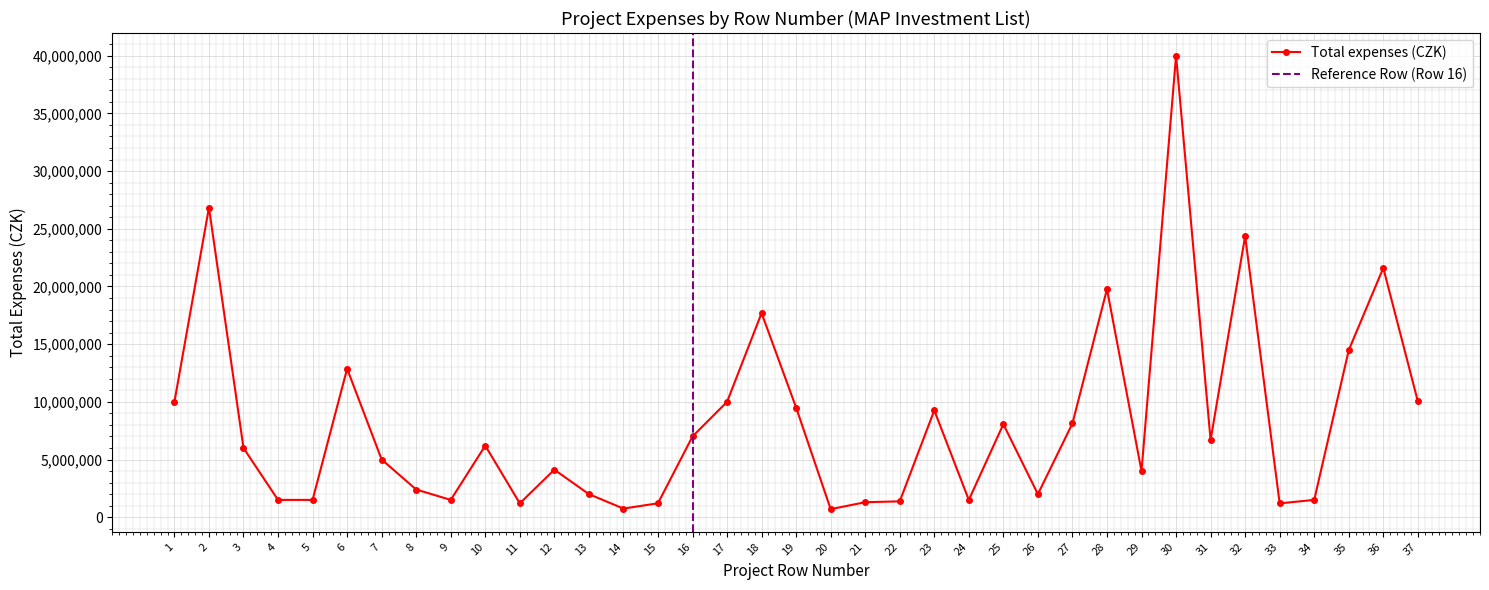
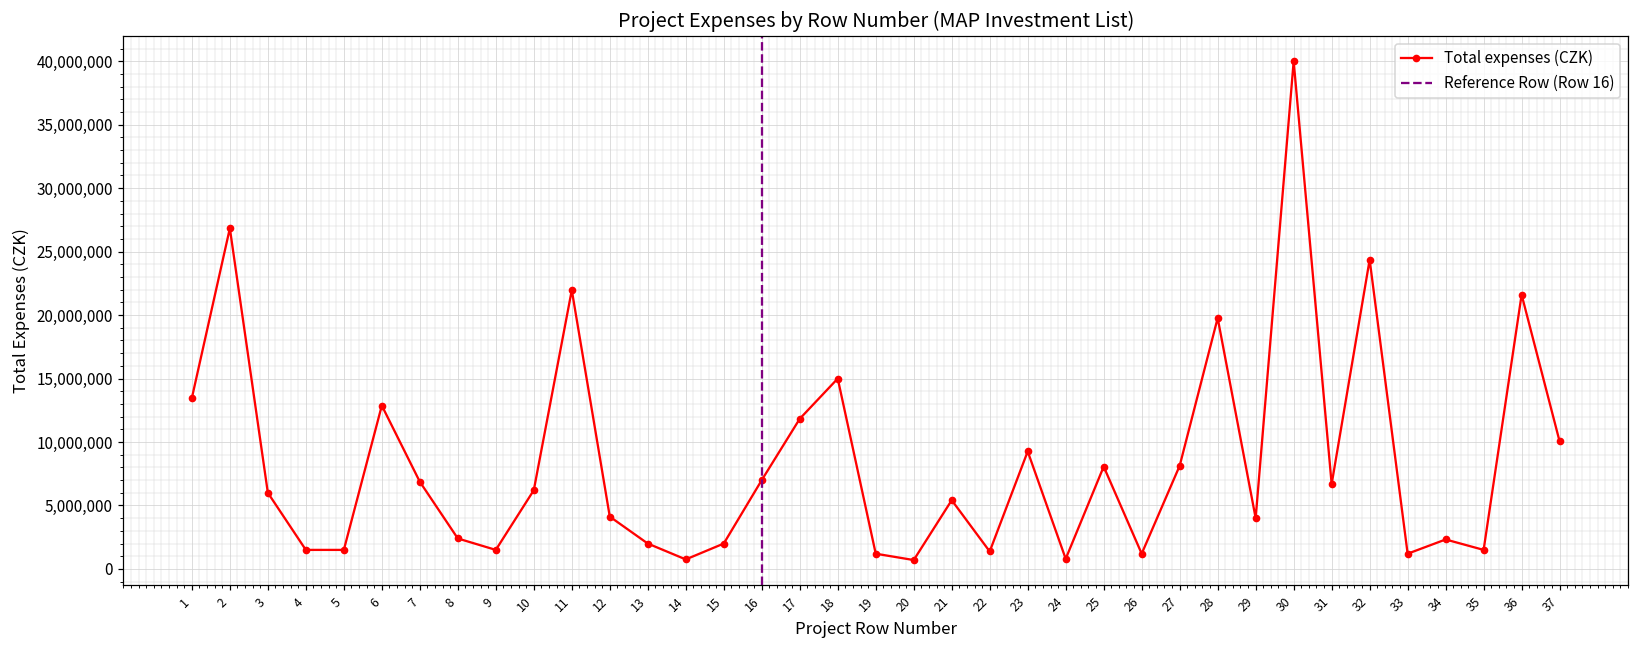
1: 10,000,000 -> 13,500,000
7: 5,000,000 -> 6,900,000
11: 1,200,000 -> 22,000,000
15: 1,200,000 -> 2,000,000
17: 10,000,000 -> 11,800,000
18: 17,700,000 -> 15,000,000
19: 9,500,000 -> 1,200,000
21: 1,300,000 -> 5,400,000
24: 1,500,000 -> 800,000
26: 2,000,000 -> 1,200,000
34: 1,500,000 -> 2,300,000
35: 14,500,000 -> 1,500,000
